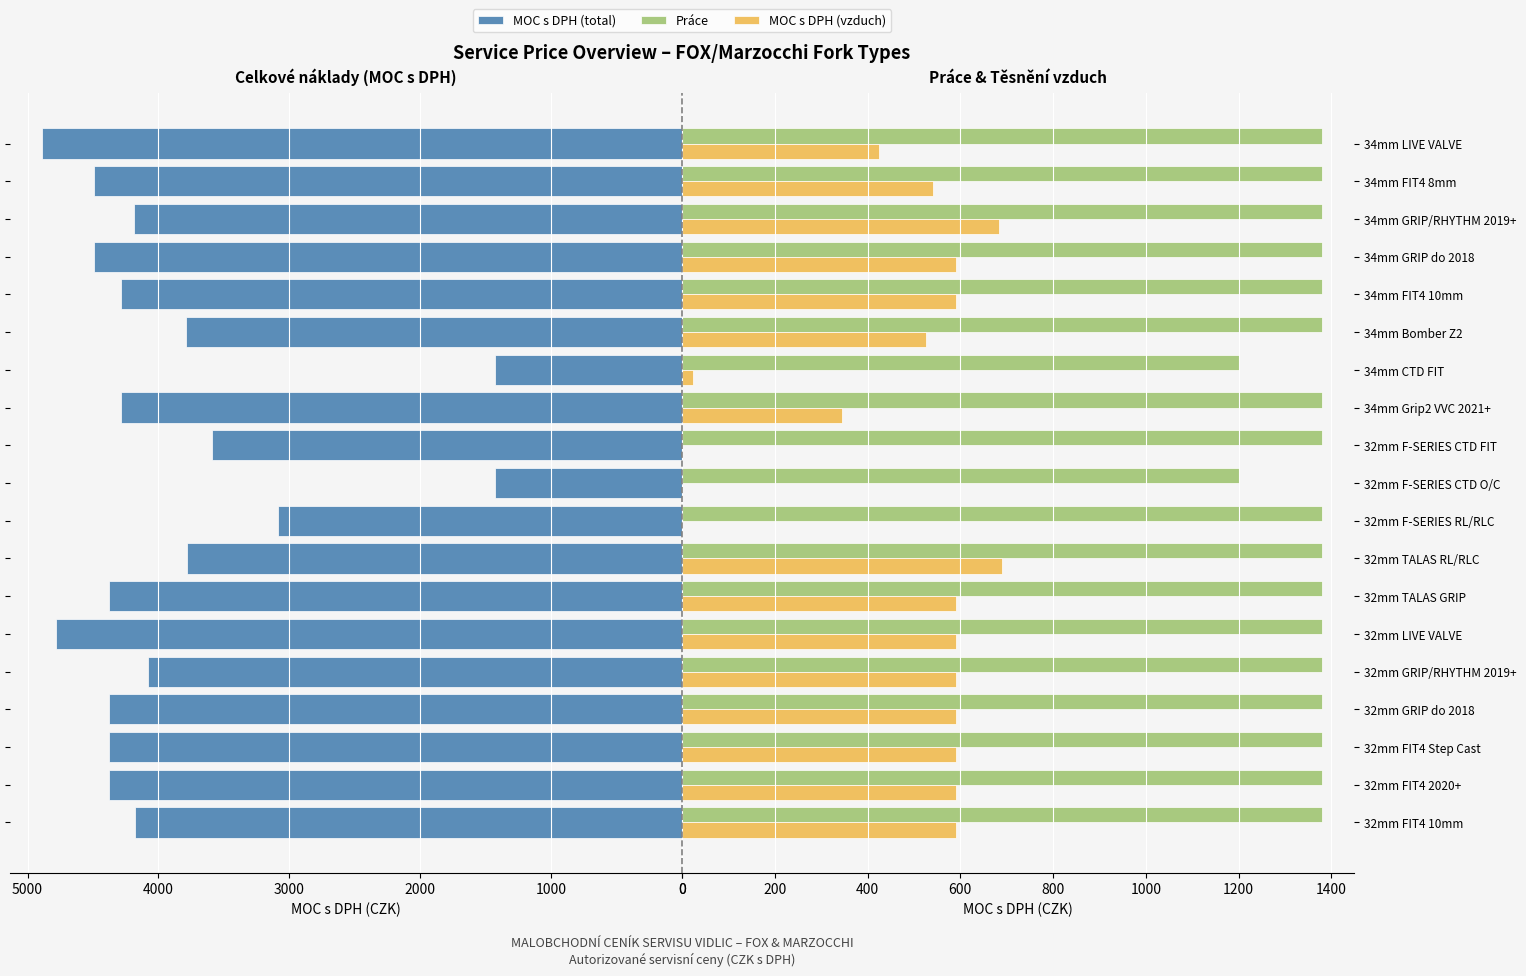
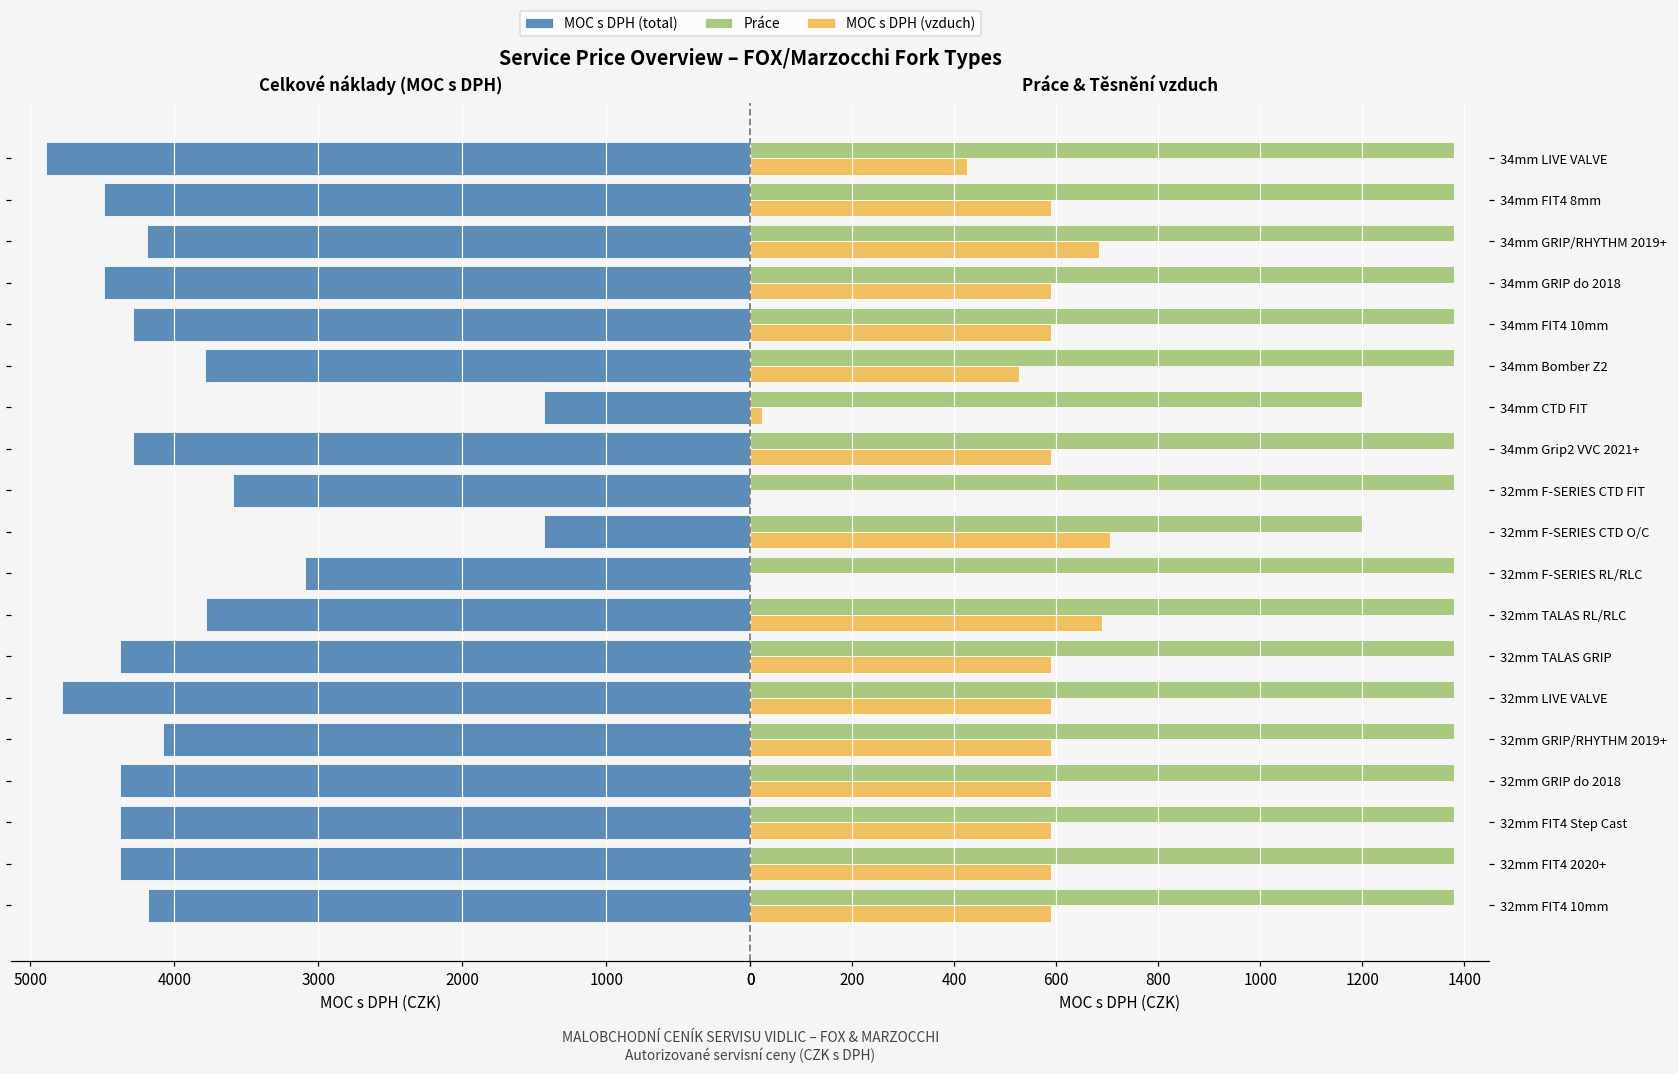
Práce & Těsnění vzduch, MOC s DPH (vzduch), 34mm FIT4 8mm: 540 -> 590
Práce & Těsnění vzduch, MOC s DPH (vzduch), 34mm Grip2 VVC 2021+: 340 -> 590
Práce & Těsnění vzduch, MOC s DPH (vzduch), 32mm F-SERIES CTD O/C: 0 -> 710
